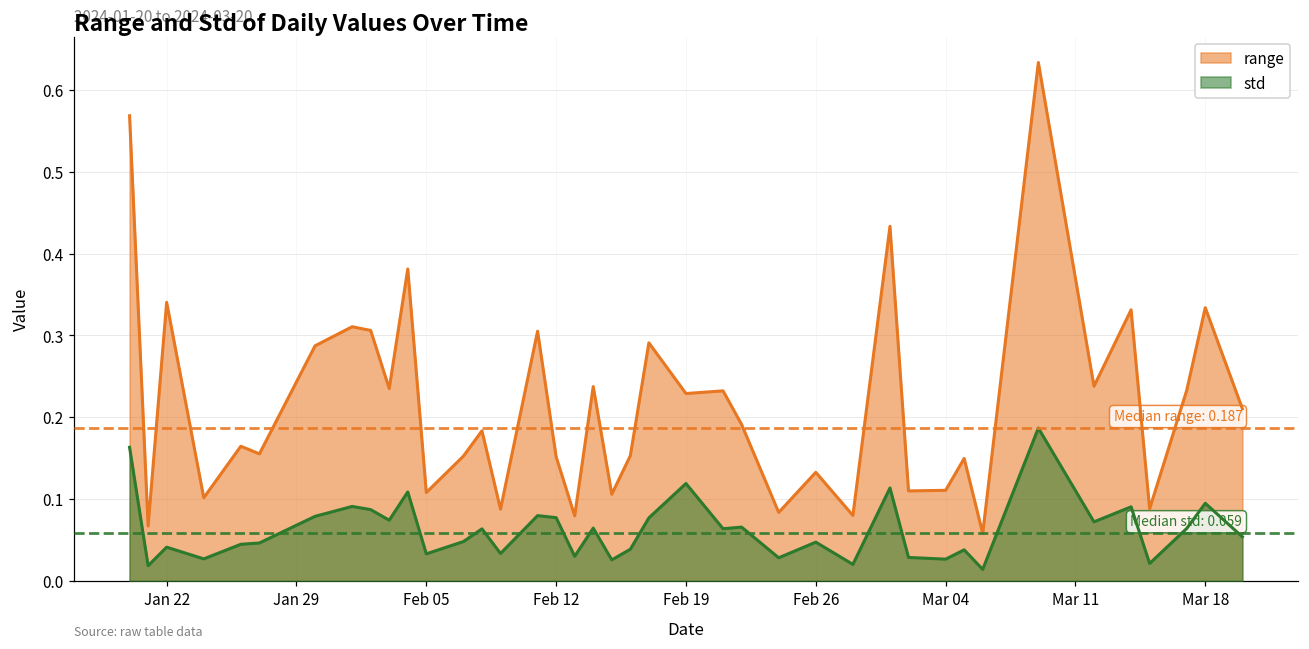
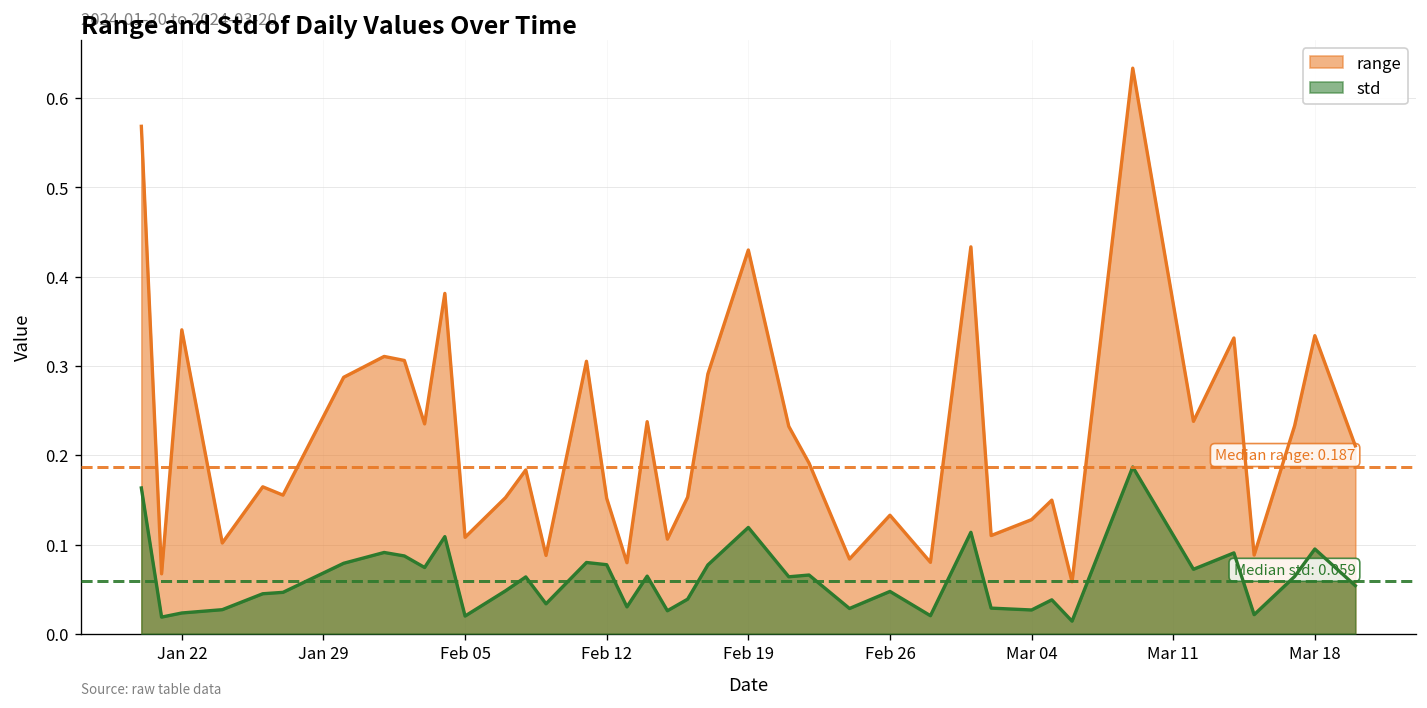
std, Jan 22: 0.04 -> 0.02
std, Feb 05: 0.03 -> 0.02
range, Feb 19: 0.23 -> 0.43
range, Mar 04: 0.11 -> 0.13
